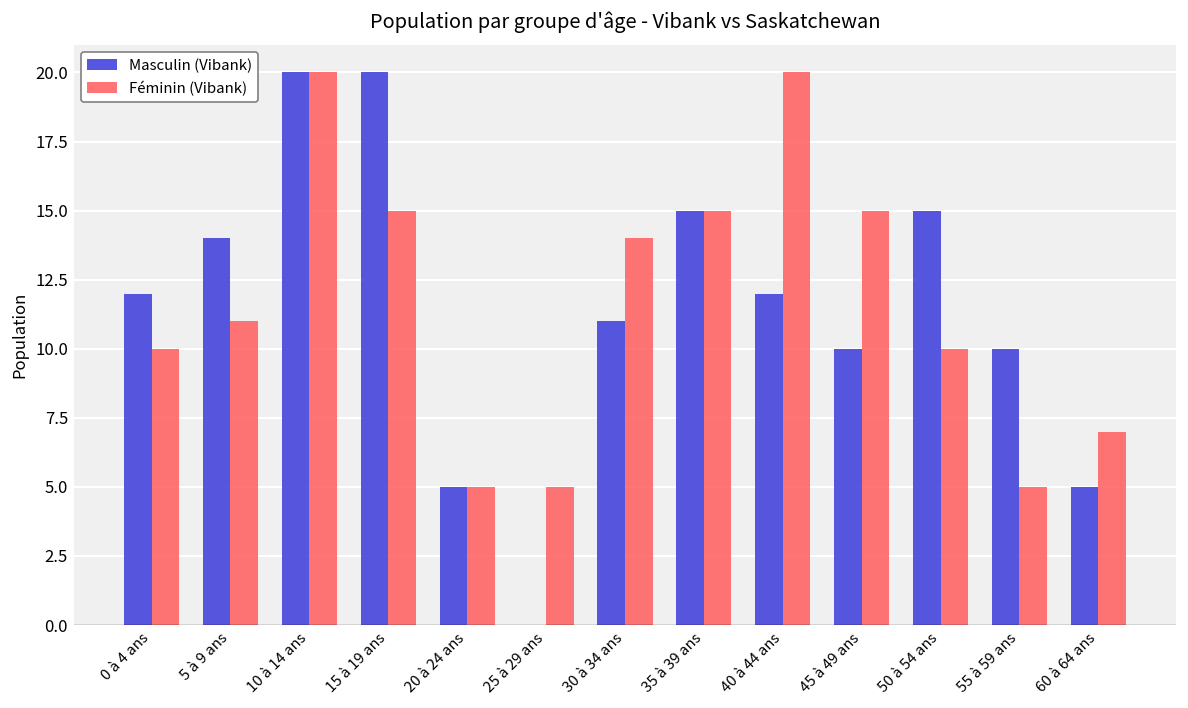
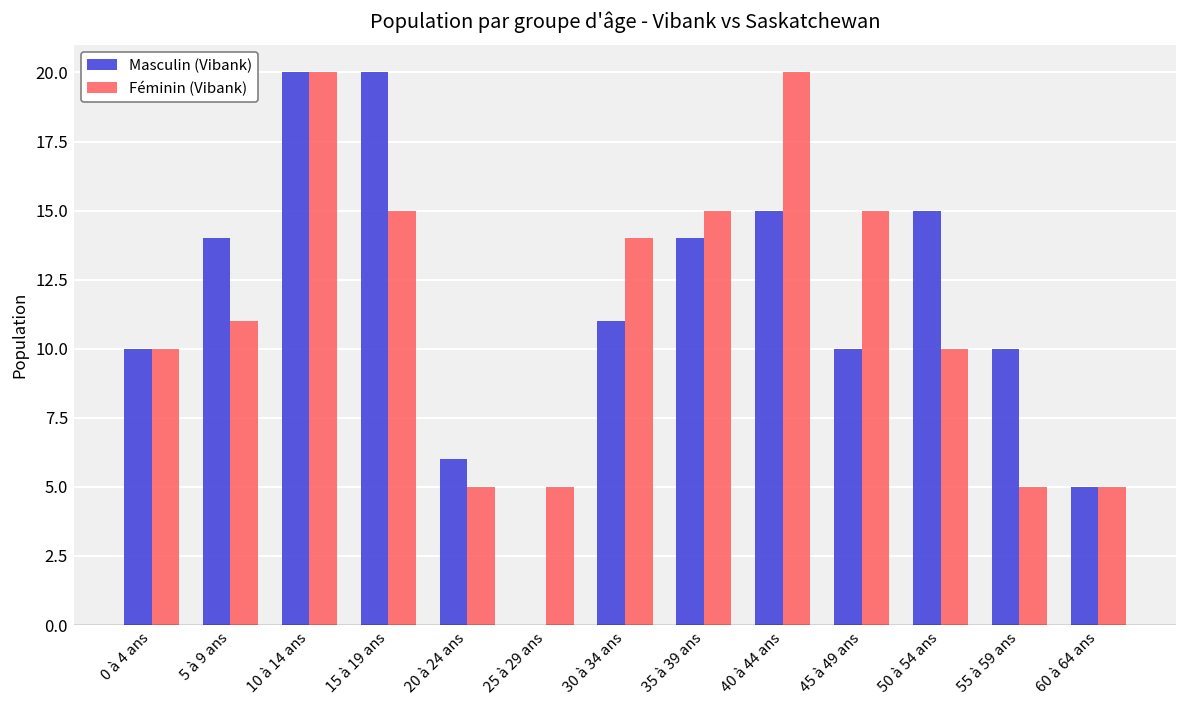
Masculin (Vibank), 0 à 4 ans: 12 -> 10
Masculin (Vibank), 20 à 24 ans: 5 -> 6
Masculin (Vibank), 35 à 39 ans: 15 -> 14
Masculin (Vibank), 40 à 44 ans: 12 -> 15
Féminin (Vibank), 60 à 64 ans: 7 -> 5
